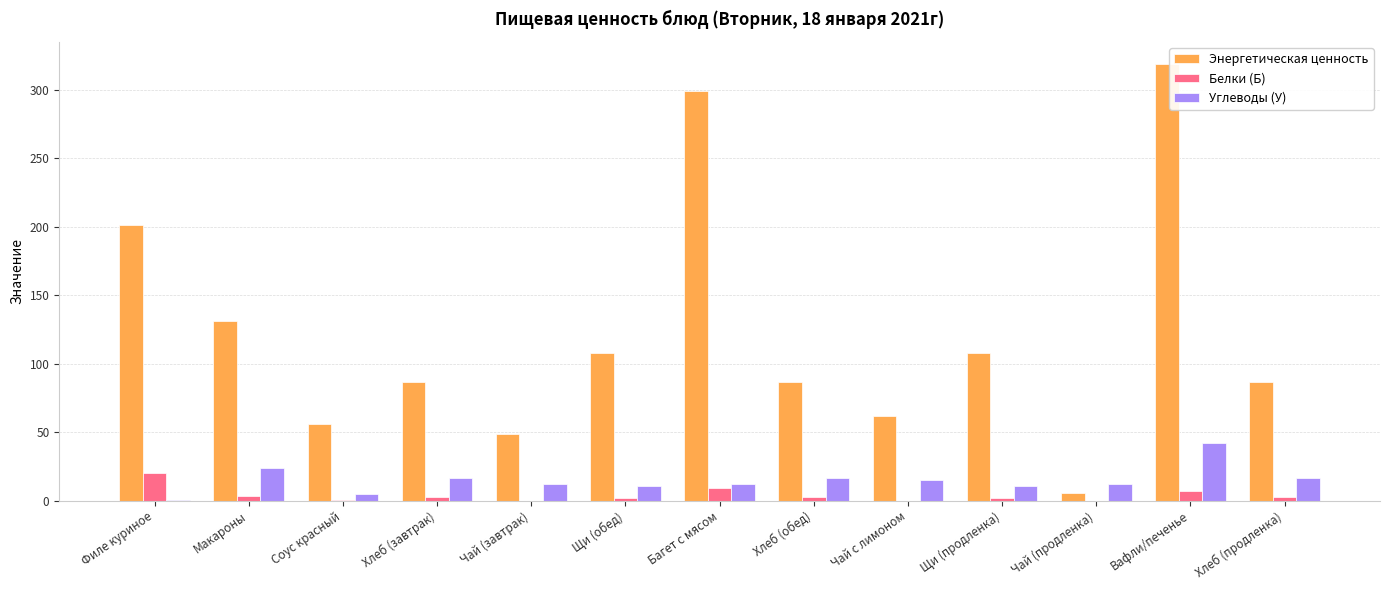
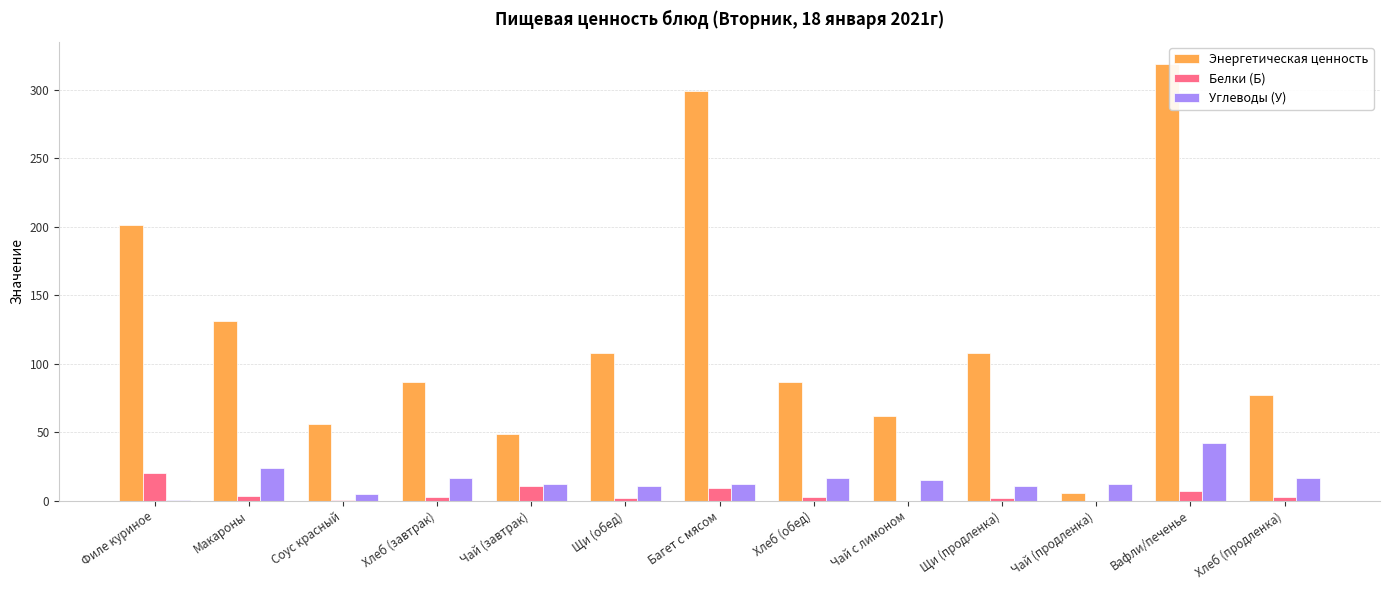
Белки (Б), Чай (завтрак): 0 -> 11
Энергетическая ценность, Хлеб (продленка): 87 -> 77
